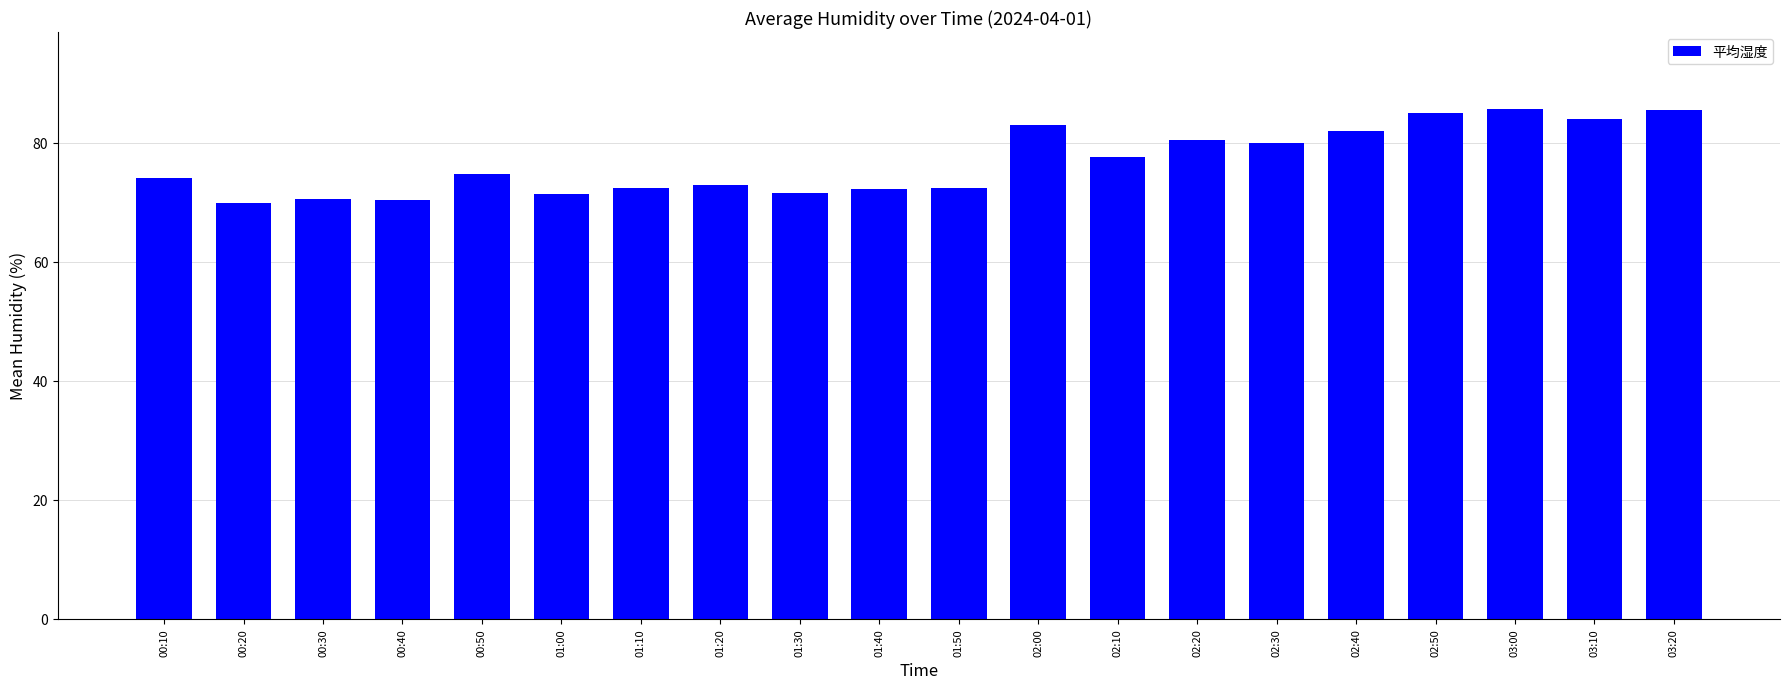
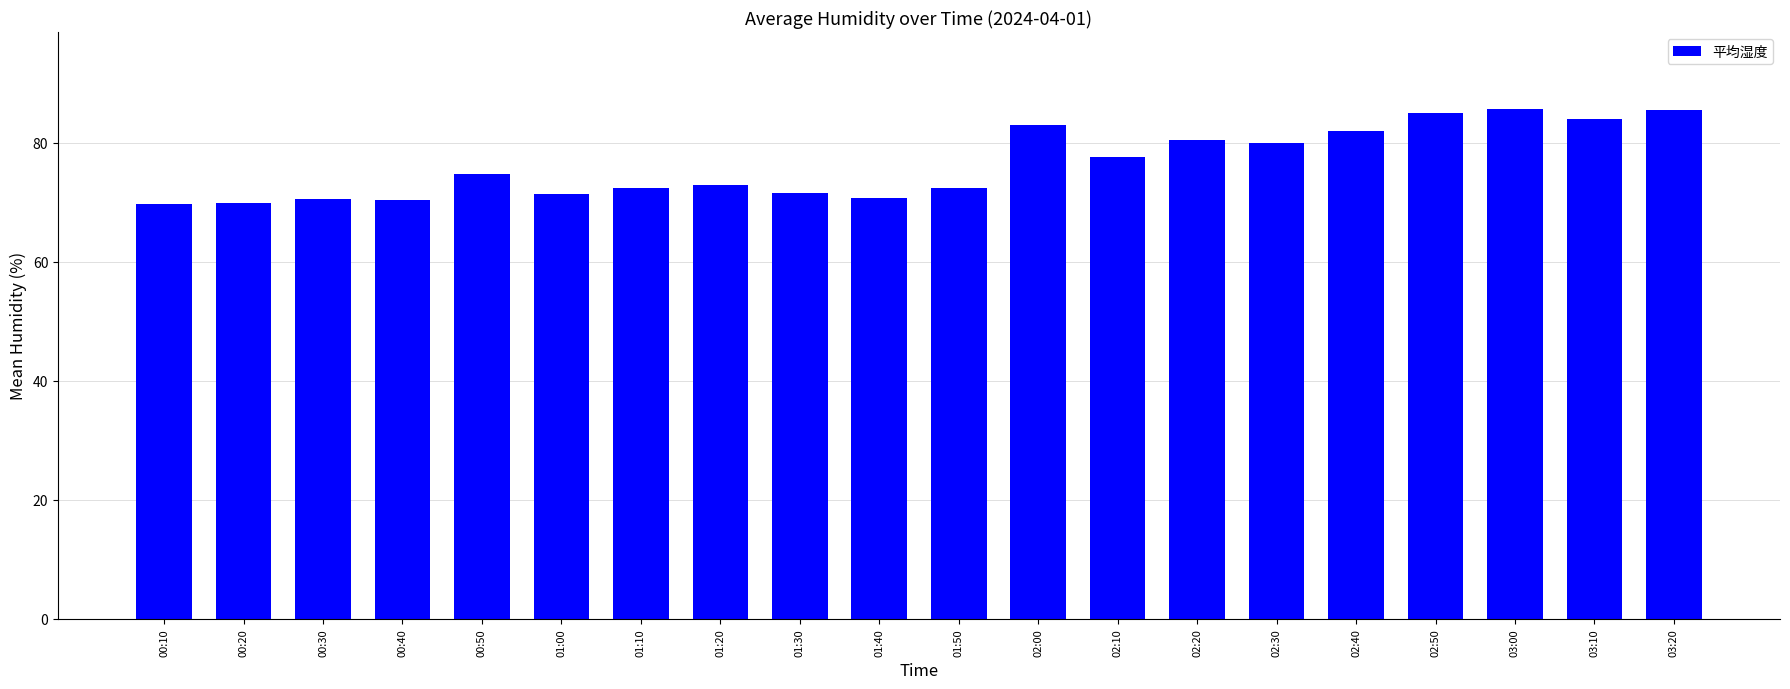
00:10: 74 -> 70
01:40: 72 -> 71
